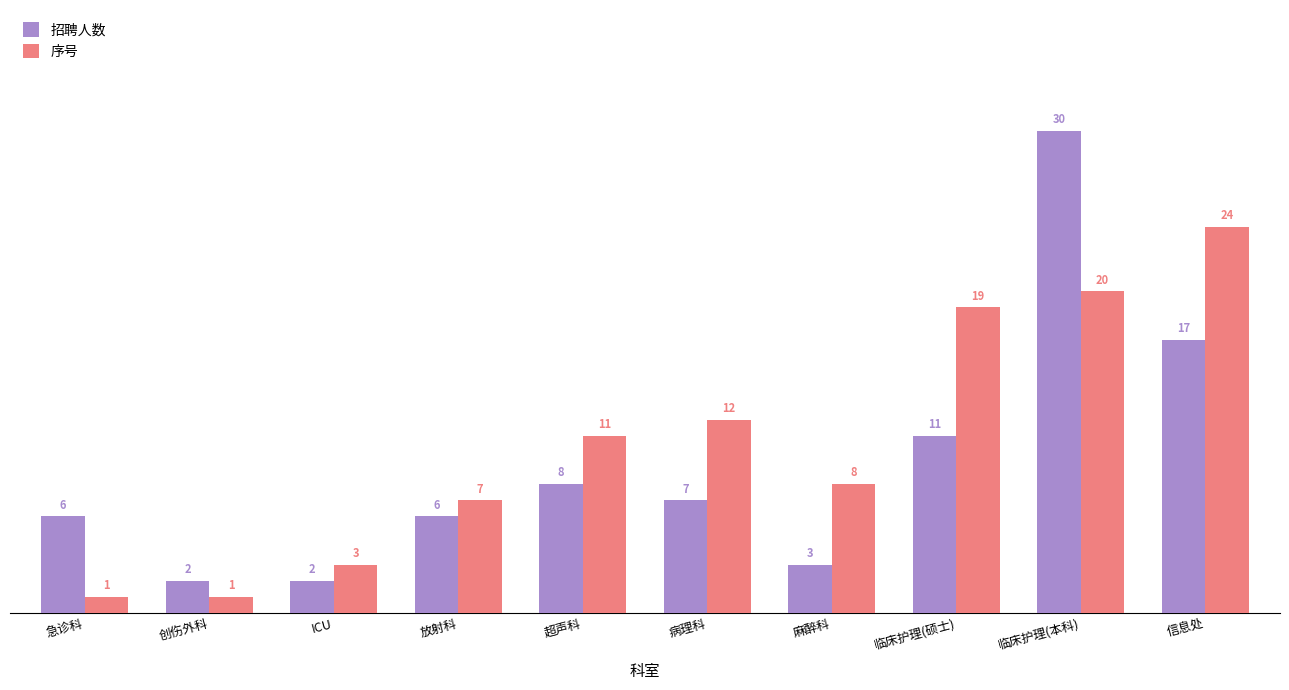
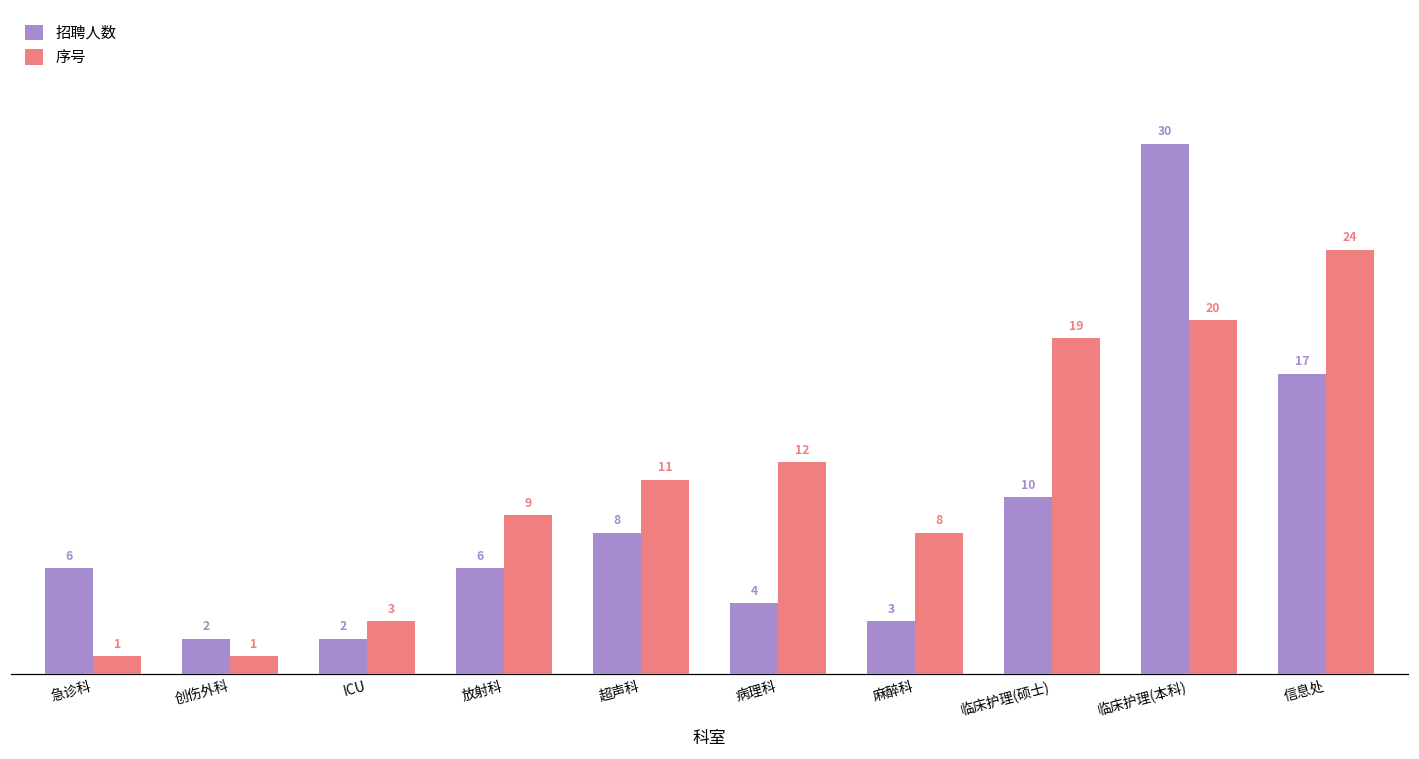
序号, 放射科: 7 -> 9
招聘人数, 病理科: 7 -> 4
招聘人数, 临床护理(硕士): 11 -> 10
